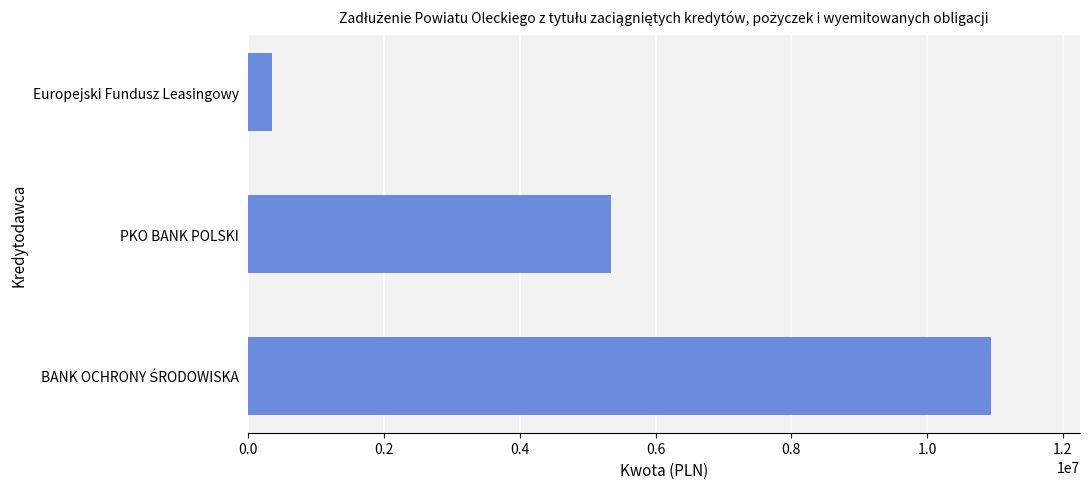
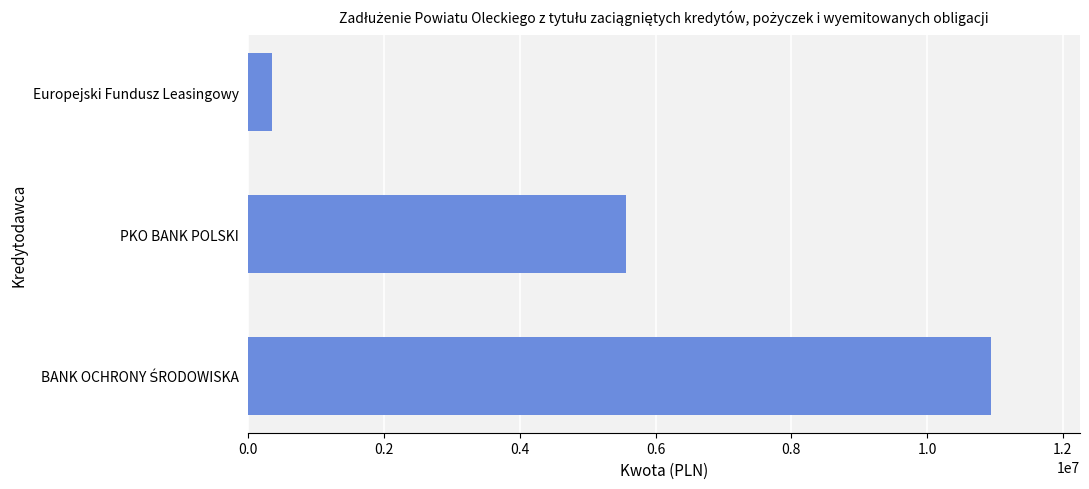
PKO BANK POLSKI: 5400000 -> 5600000
